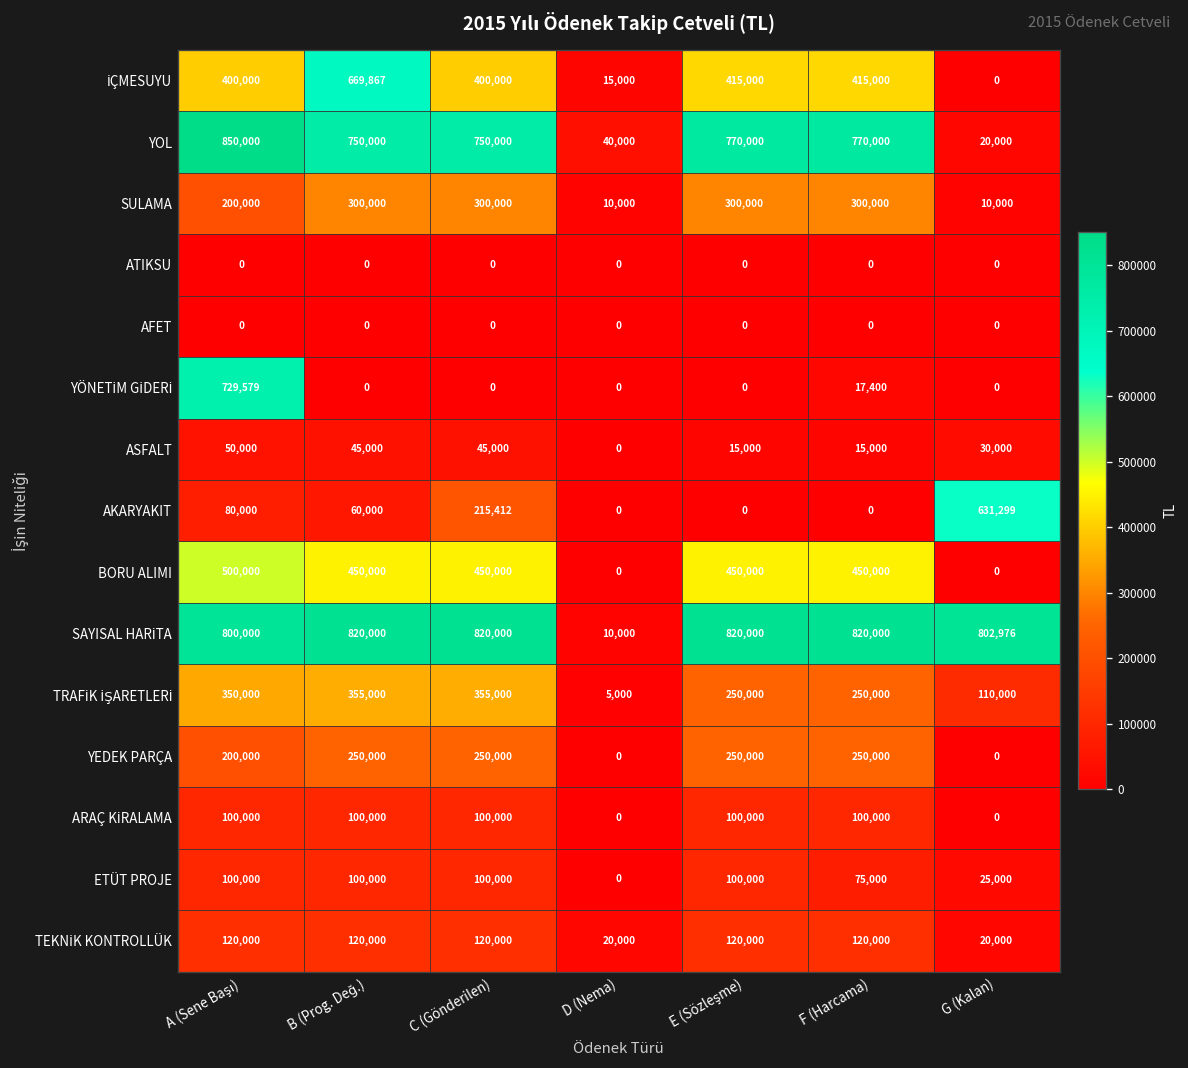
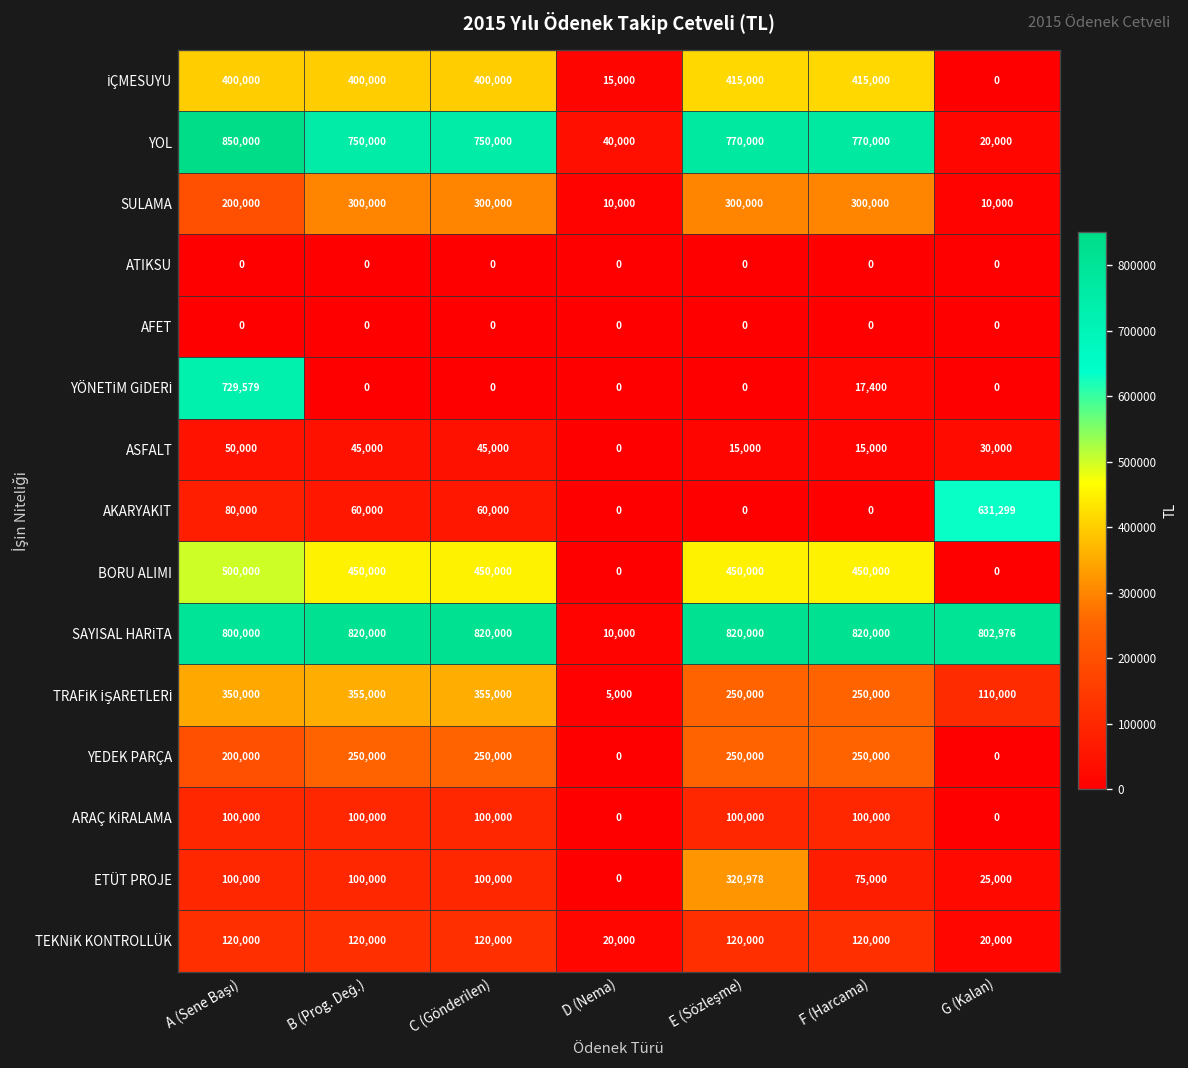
İÇMESUYU, B (Prog. Değ.): 669,867 -> 400,000
AKARYAKIT, C (Gönderilen): 215,412 -> 60,000
ETÜT PROJE, E (Sözleşme): 100,000 -> 320,978
